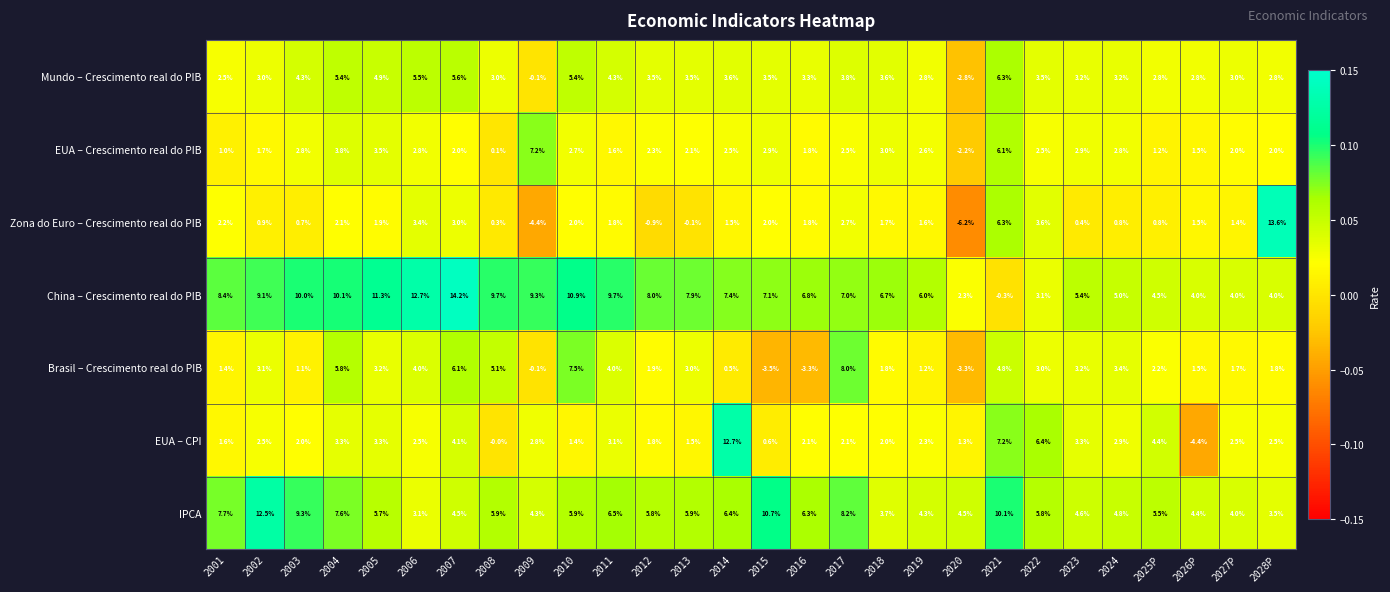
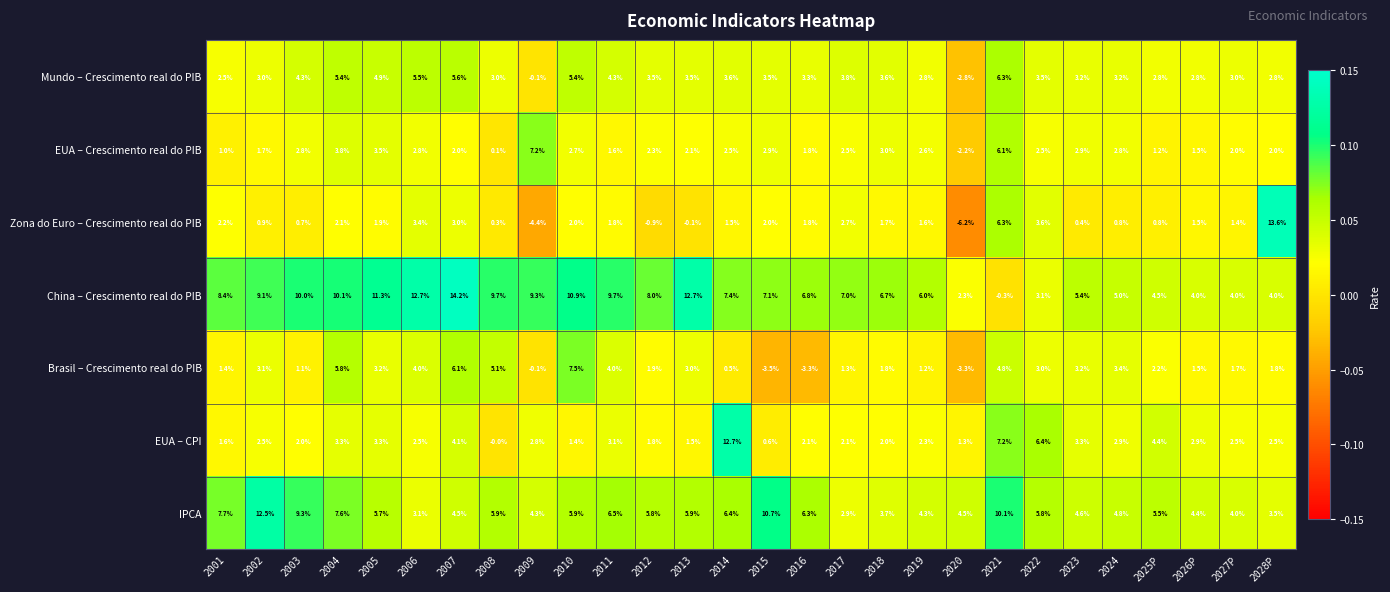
China – Crescimento real do PIB, 2013: 7.9% -> 12.7%
Brasil – Crescimento real do PIB, 2017: 8.0% -> 1.3%
EUA – CPI, 2026P: -4.4% -> 2.9%
IPCA, 2017: 8.2% -> 2.9%
